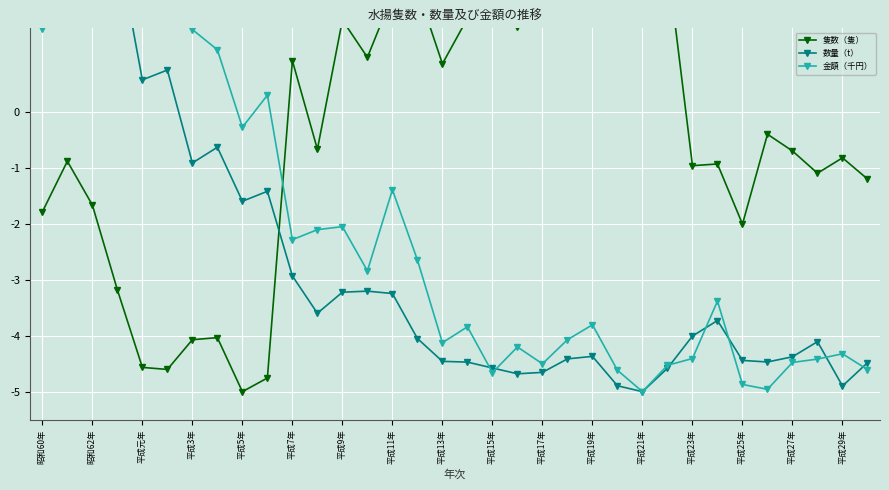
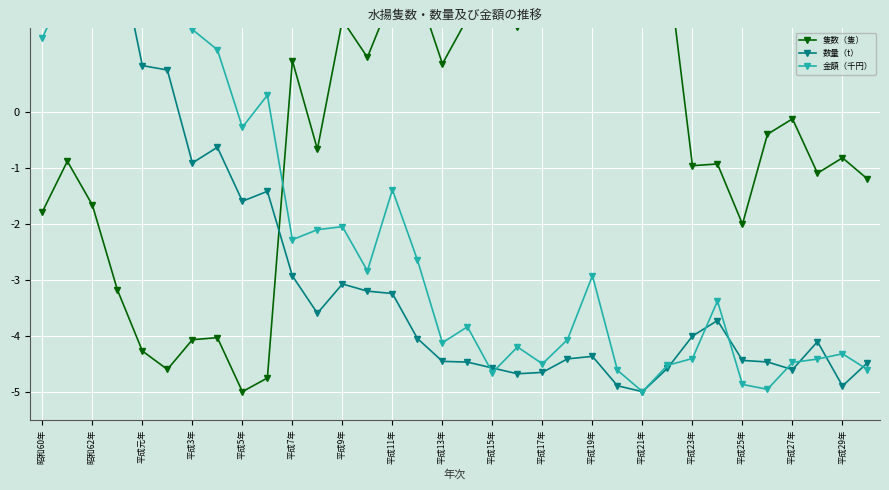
金額（千円）, 昭和60年: 1.5 -> 1.3
隻数（隻）, 平成元年: -4.6 -> -4.3
数量（t）, 平成元年: 0.6 -> 0.8
数量（t）, 平成9年: -3.2 -> -3.1
金額（千円）, 平成19年: -3.8 -> -2.9
隻数（隻）, 平成27年: -0.7 -> -0.1
数量（t）, 平成27年: -4.4 -> -4.6
